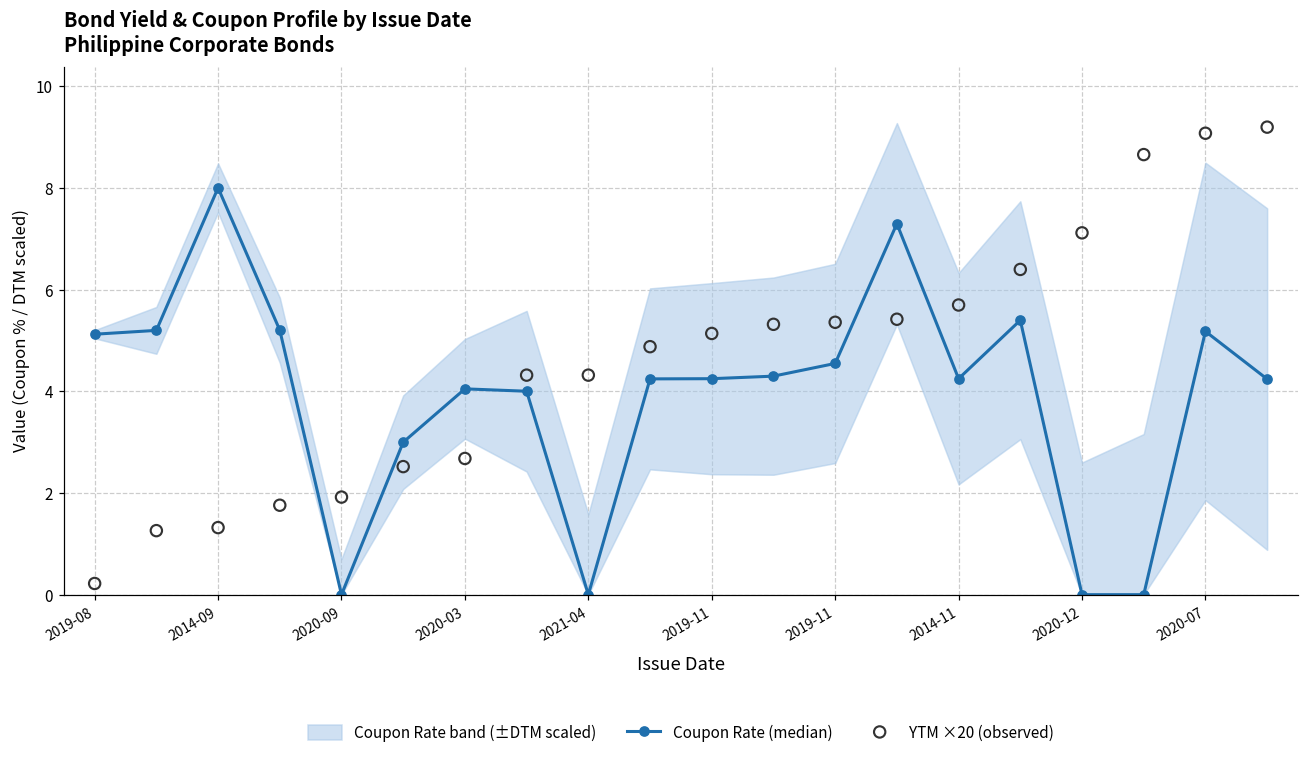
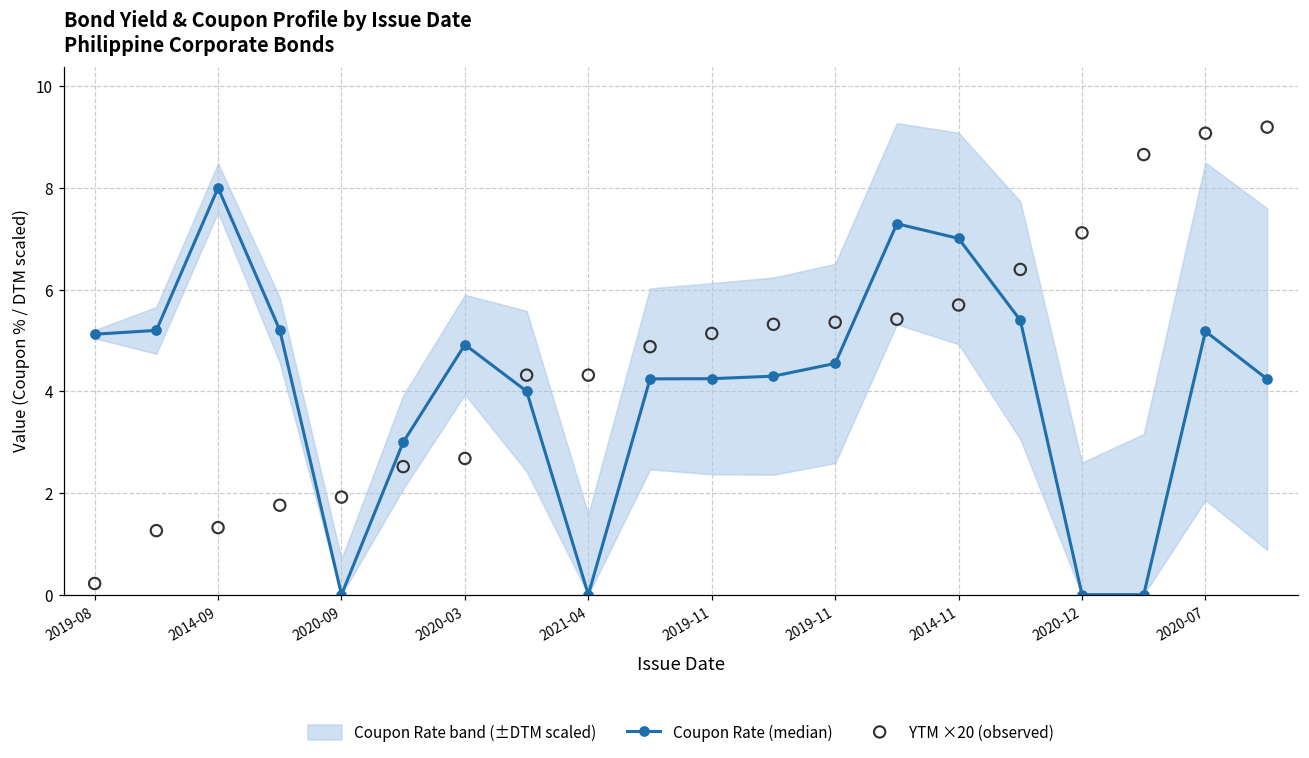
Coupon Rate (median), 2020-03: 4.1 -> 4.9
Coupon Rate (median), 2014-11: 4.3 -> 7.0
